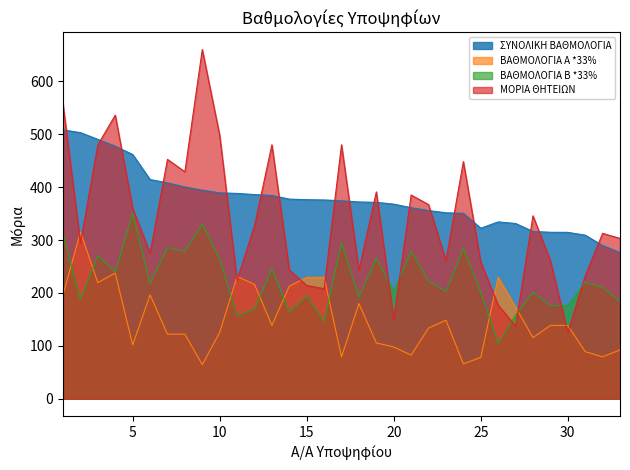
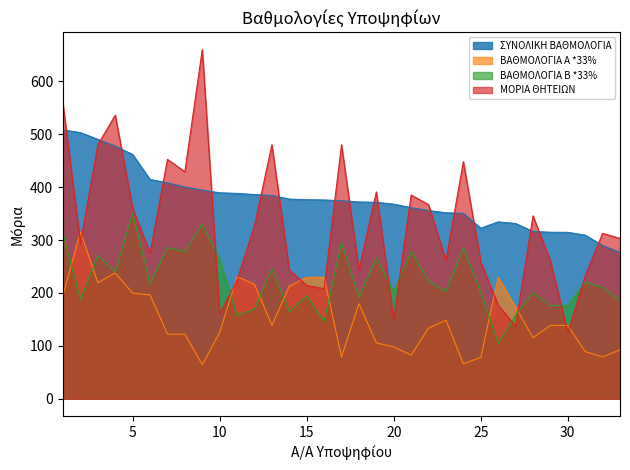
ΒΑΘΜΟΛΟΓΙΑ Α *33%, 5: 100 -> 200
ΜΟΡΙΑ ΘΗΤΕΙΩΝ, 10: 500 -> 160
